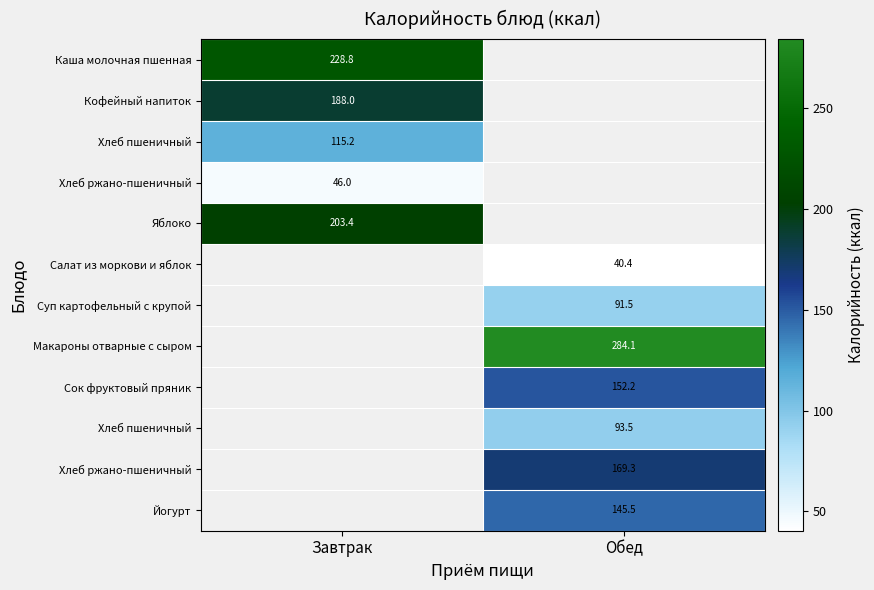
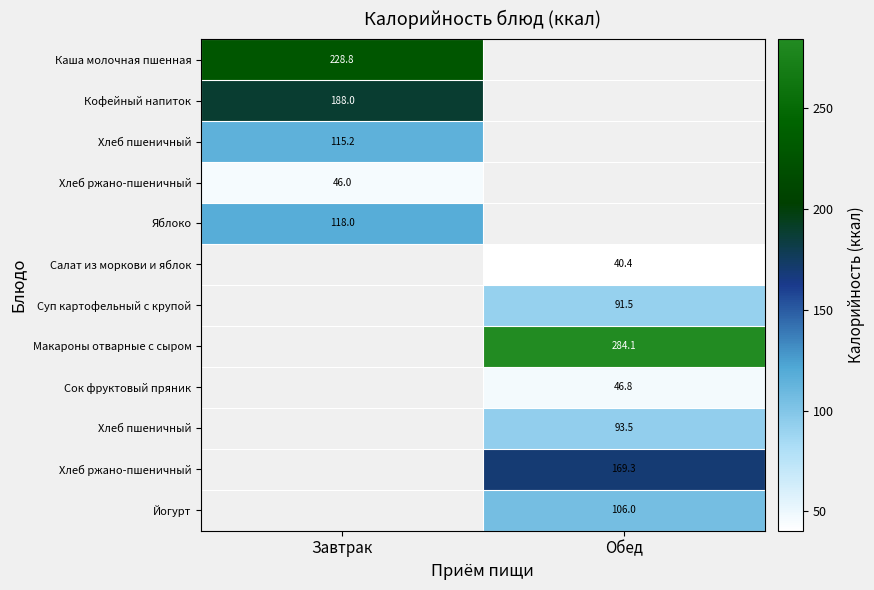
Яблоко, Завтрак: 203.4 -> 118.0
Сок фруктовый пряник, Обед: 152.2 -> 46.8
Йогурт, Обед: 145.5 -> 106.0
